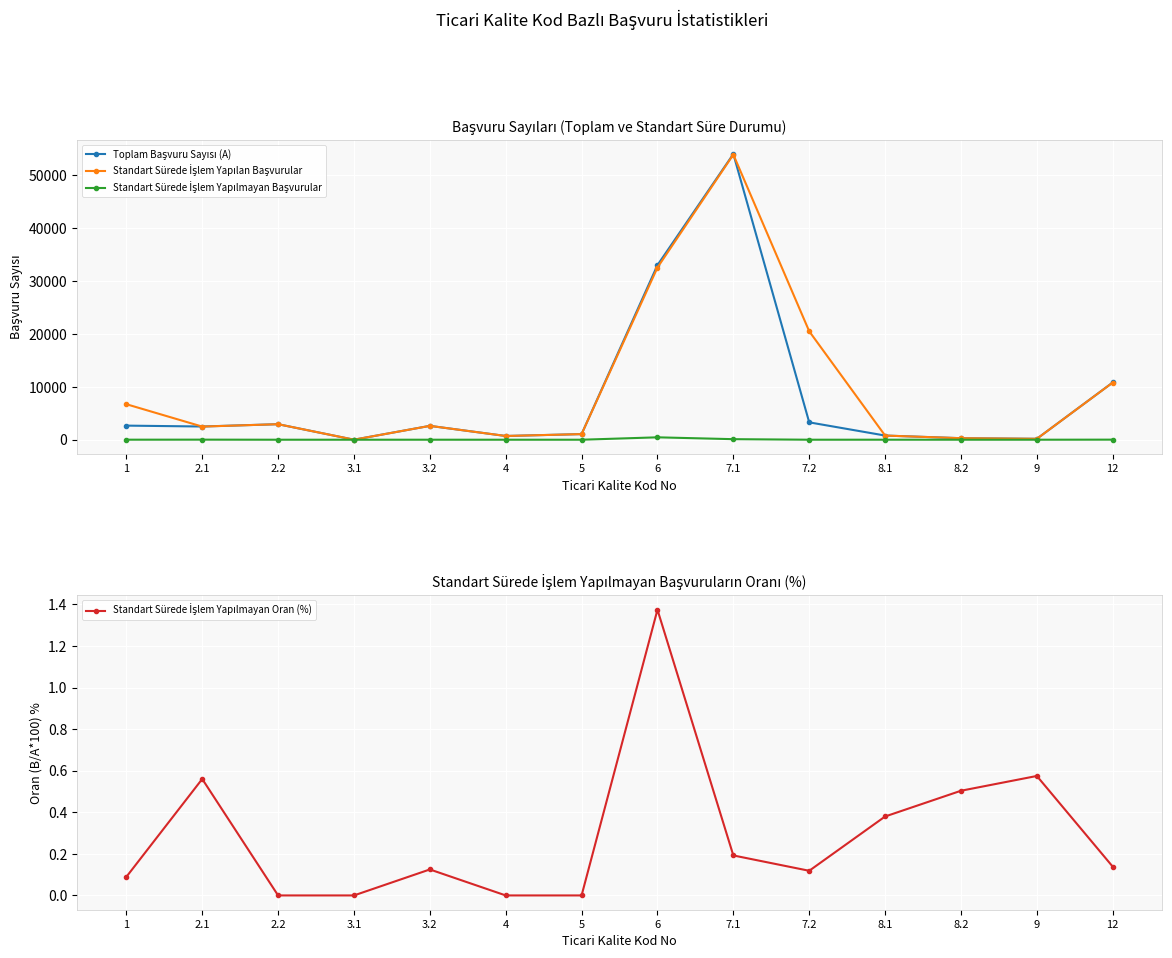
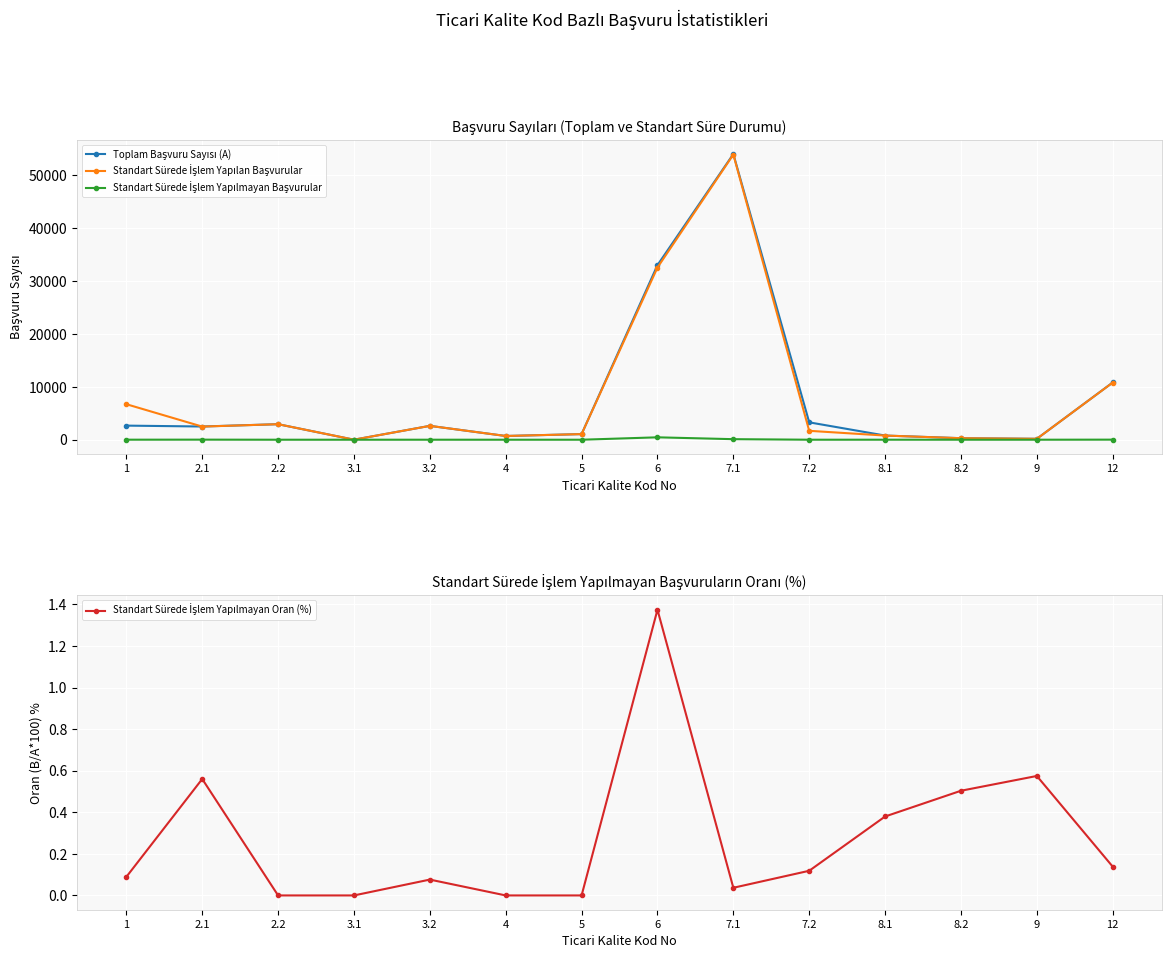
Başvuru Sayıları (Toplam ve Standart Süre Durumu), Standart Sürede İşlem Yapılan Başvurular, 7.2: 21000 -> 2000
Standart Sürede İşlem Yapılmayan Başvuruların Oranı (%), 3.2: 0.12 -> 0.08
Standart Sürede İşlem Yapılmayan Başvuruların Oranı (%), 7.1: 0.19 -> 0.04
